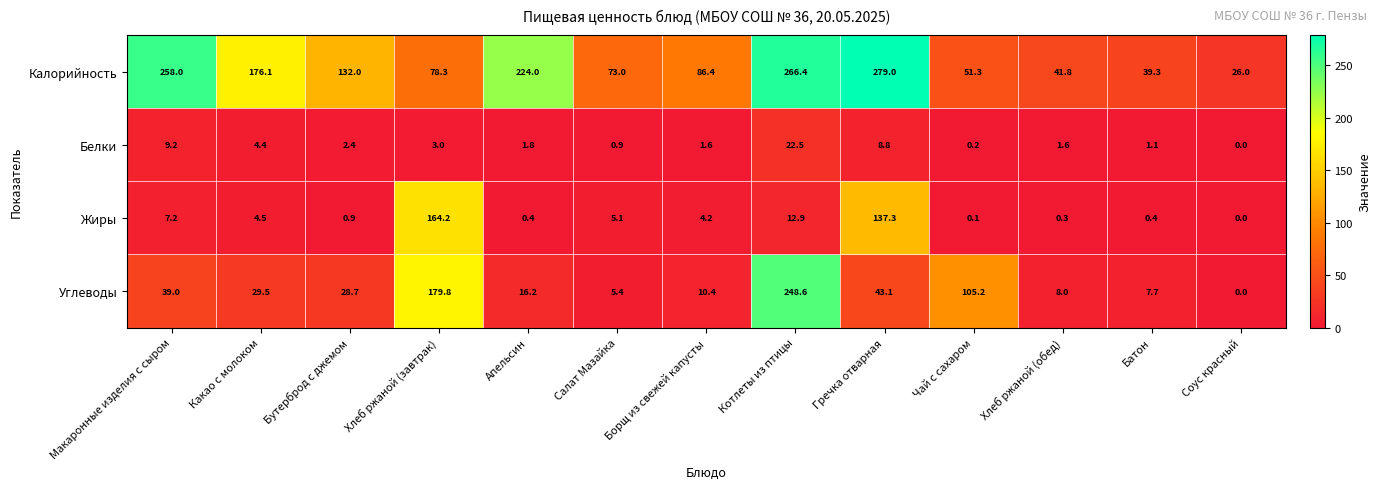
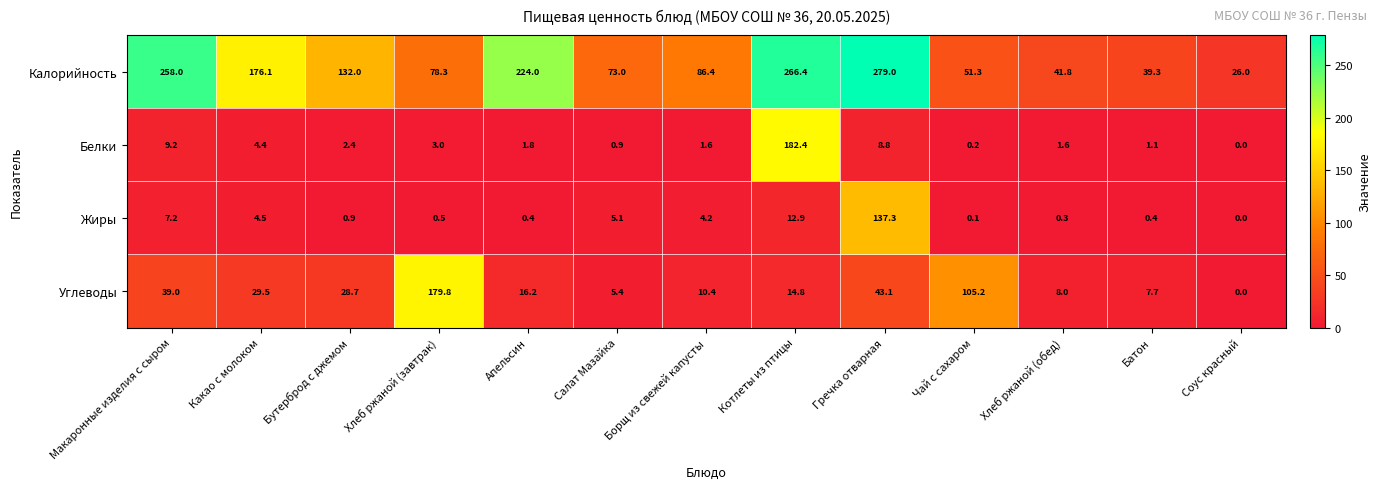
Белки, Котлеты из птицы: 22.5 -> 182.4
Жиры, Хлеб ржаной (завтрак): 164.2 -> 0.5
Углеводы, Котлеты из птицы: 248.6 -> 14.8
